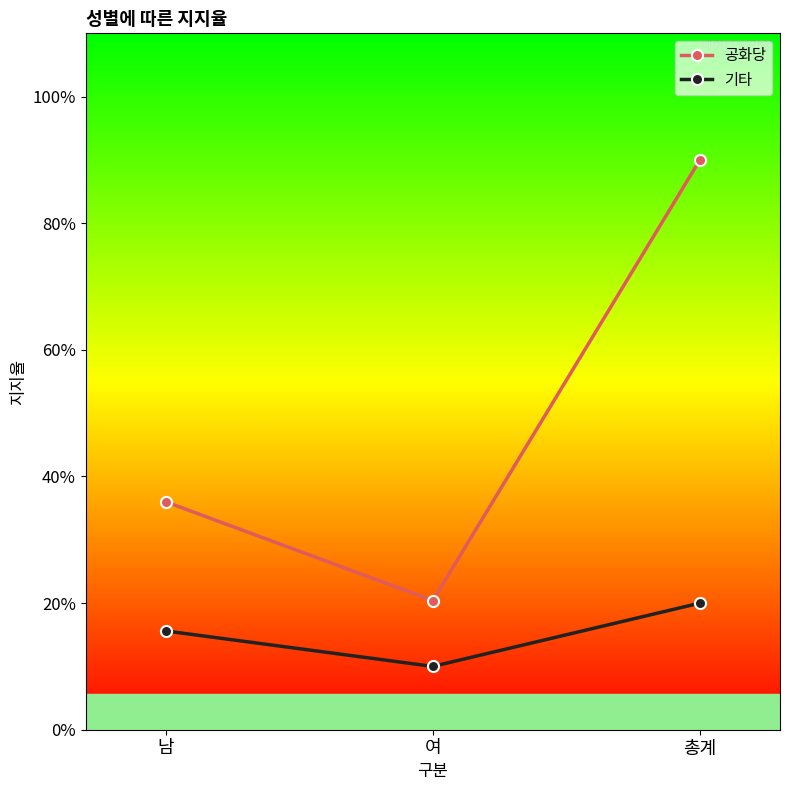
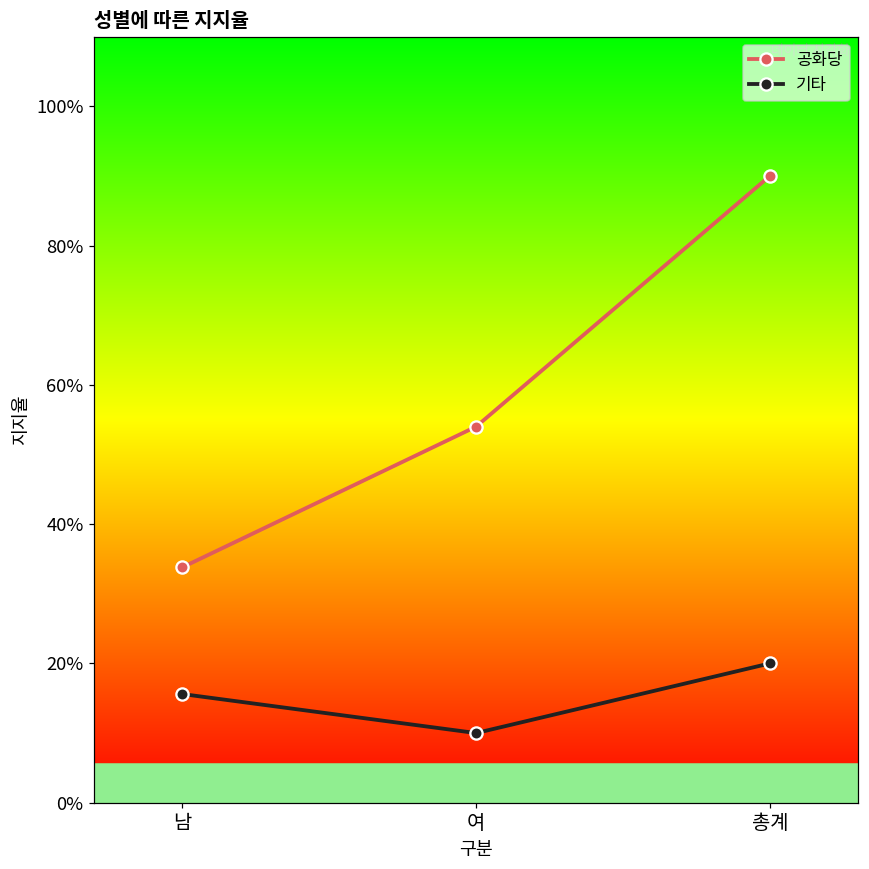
공화당, 남: 36% -> 34%
공화당, 여: 20% -> 54%
